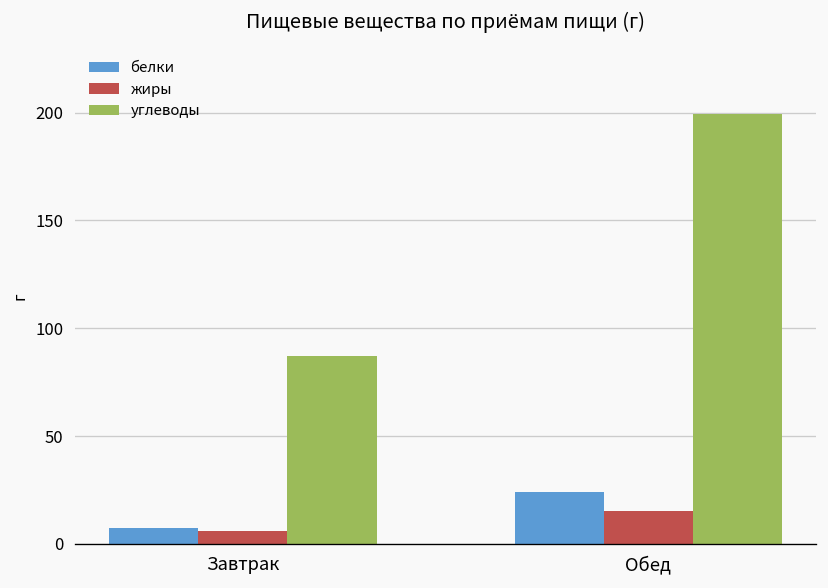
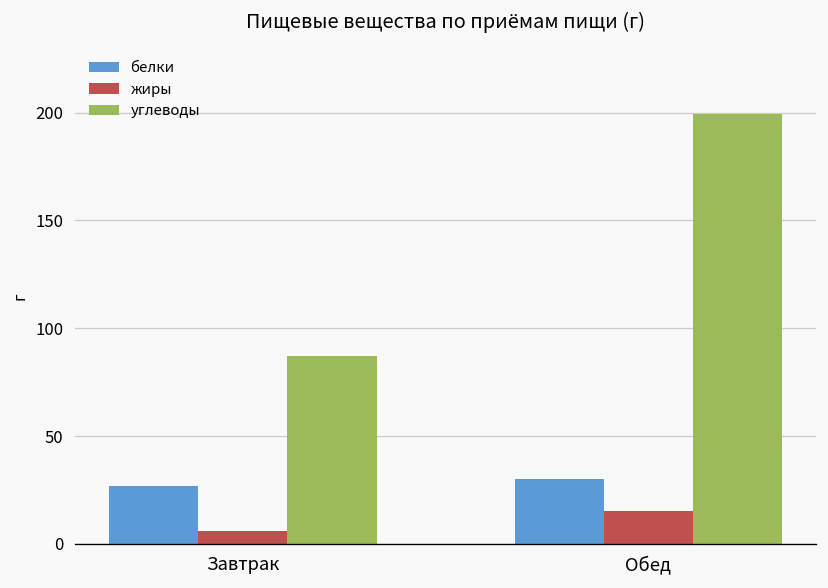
белки, Завтрак: 7 -> 27
белки, Обед: 24 -> 30
